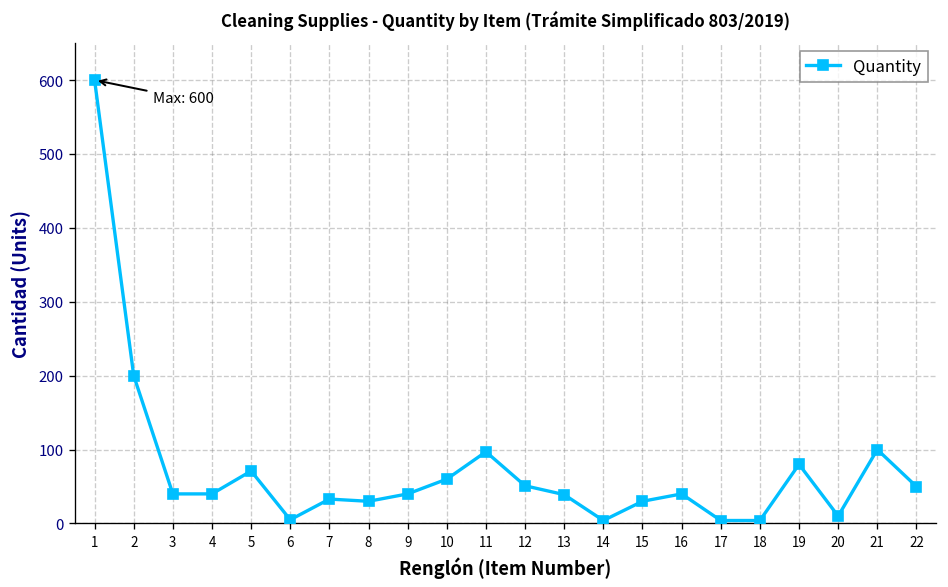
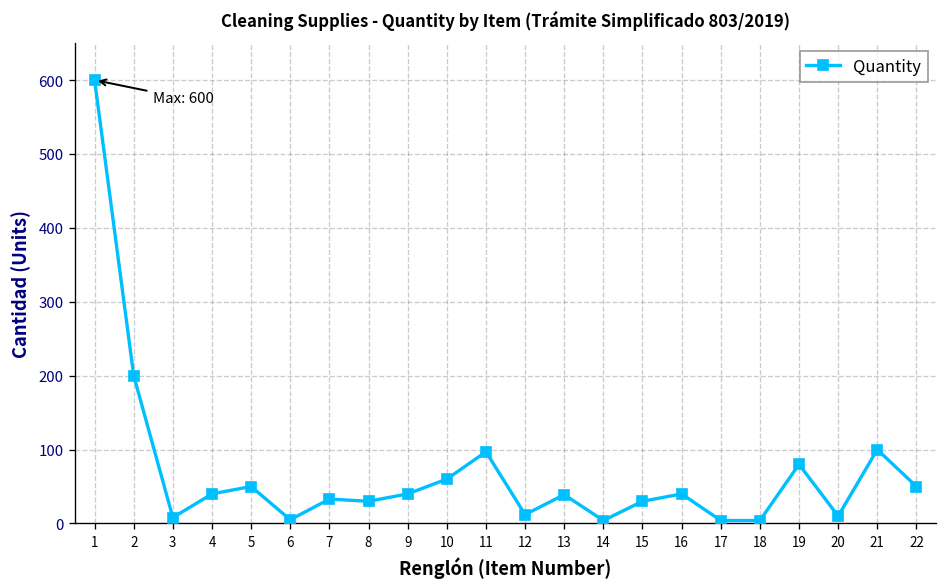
3: 40 -> 10
5: 70 -> 50
12: 50 -> 10
